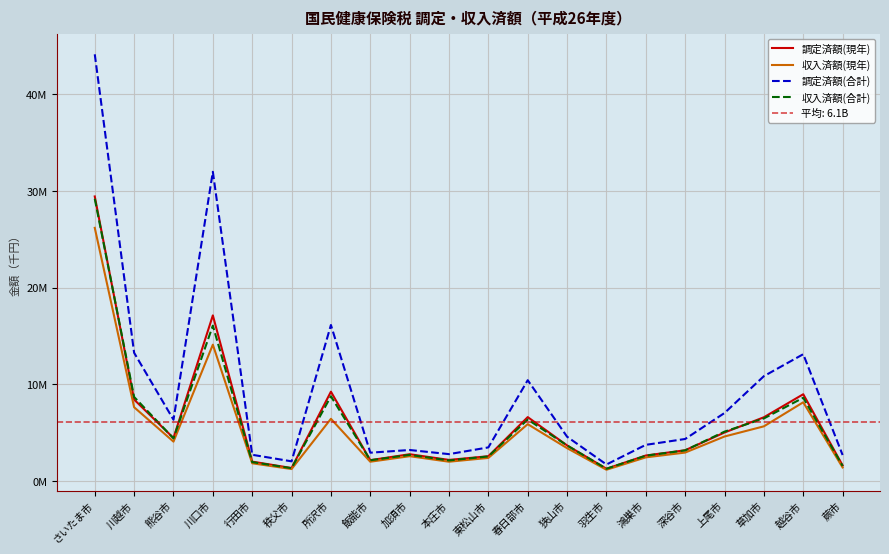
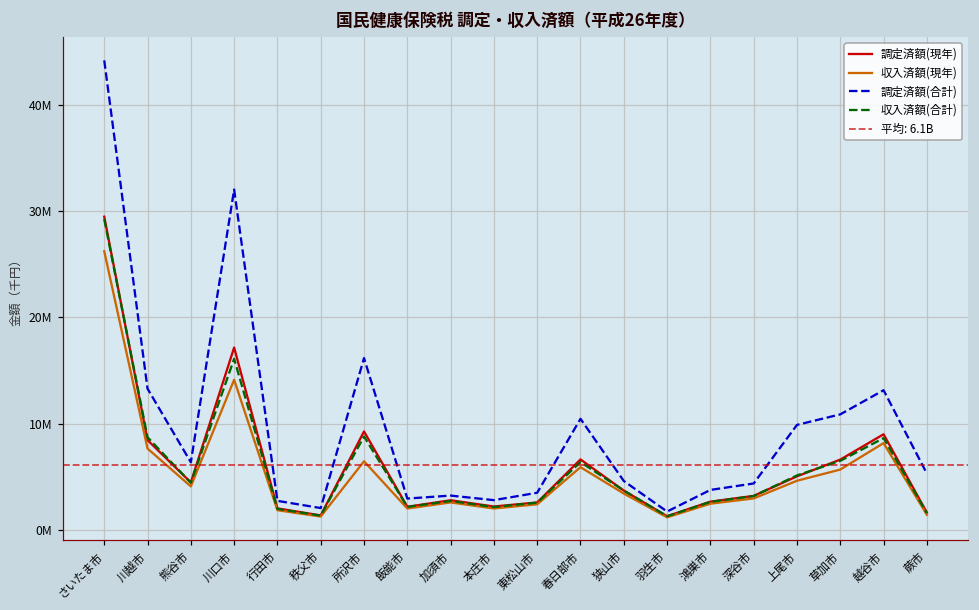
調定済額(合計), 上尾市: 7000000 -> 10000000
調定済額(合計), 蕨市: 3000000 -> 5000000
